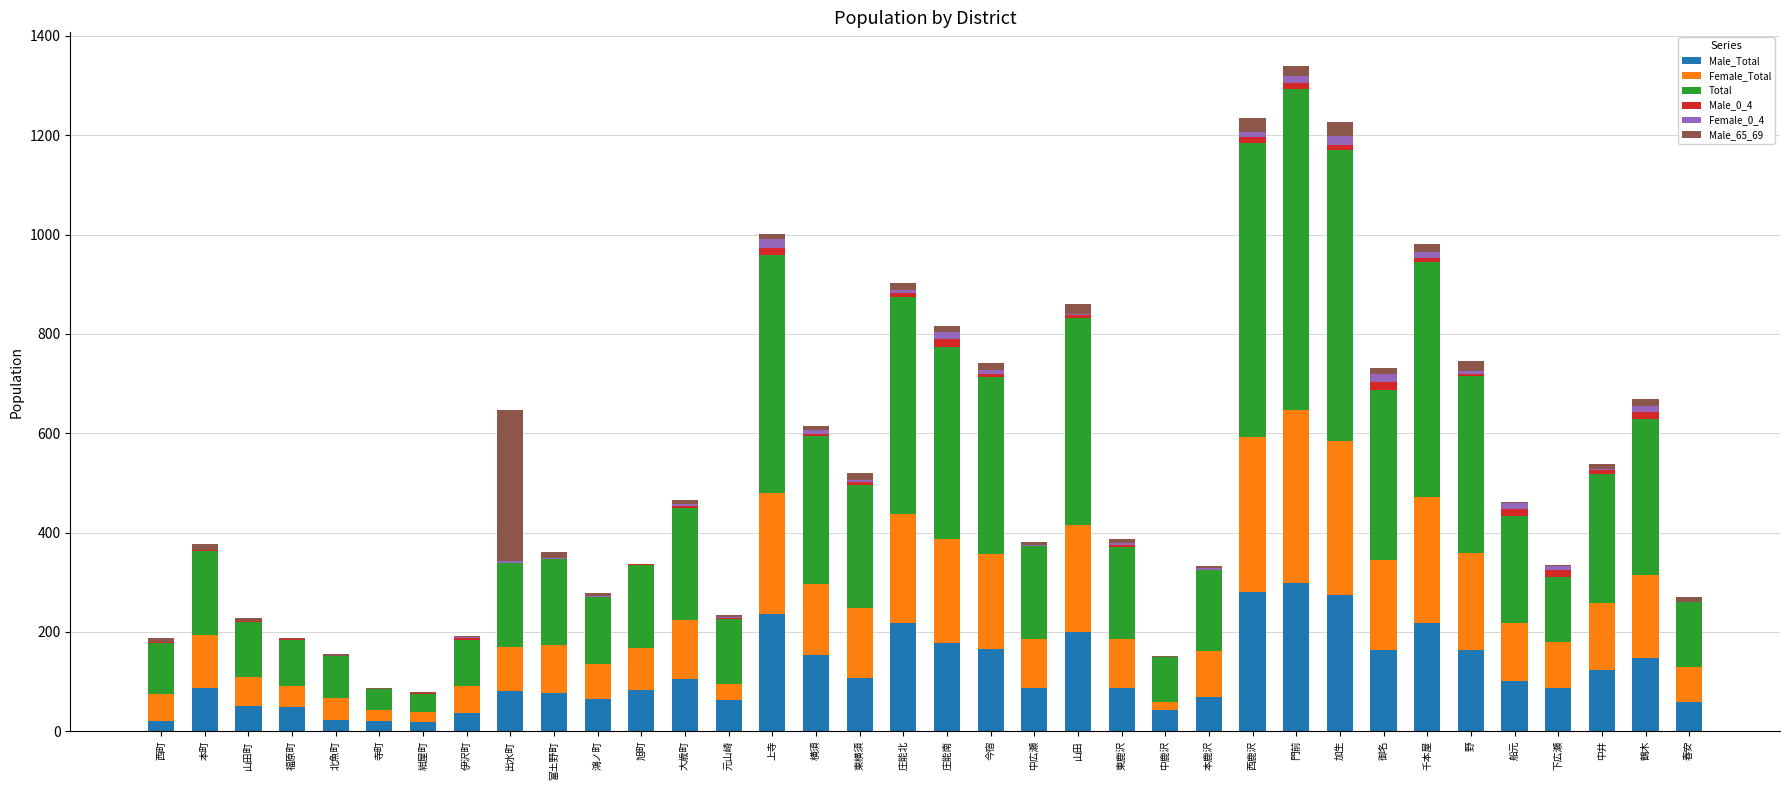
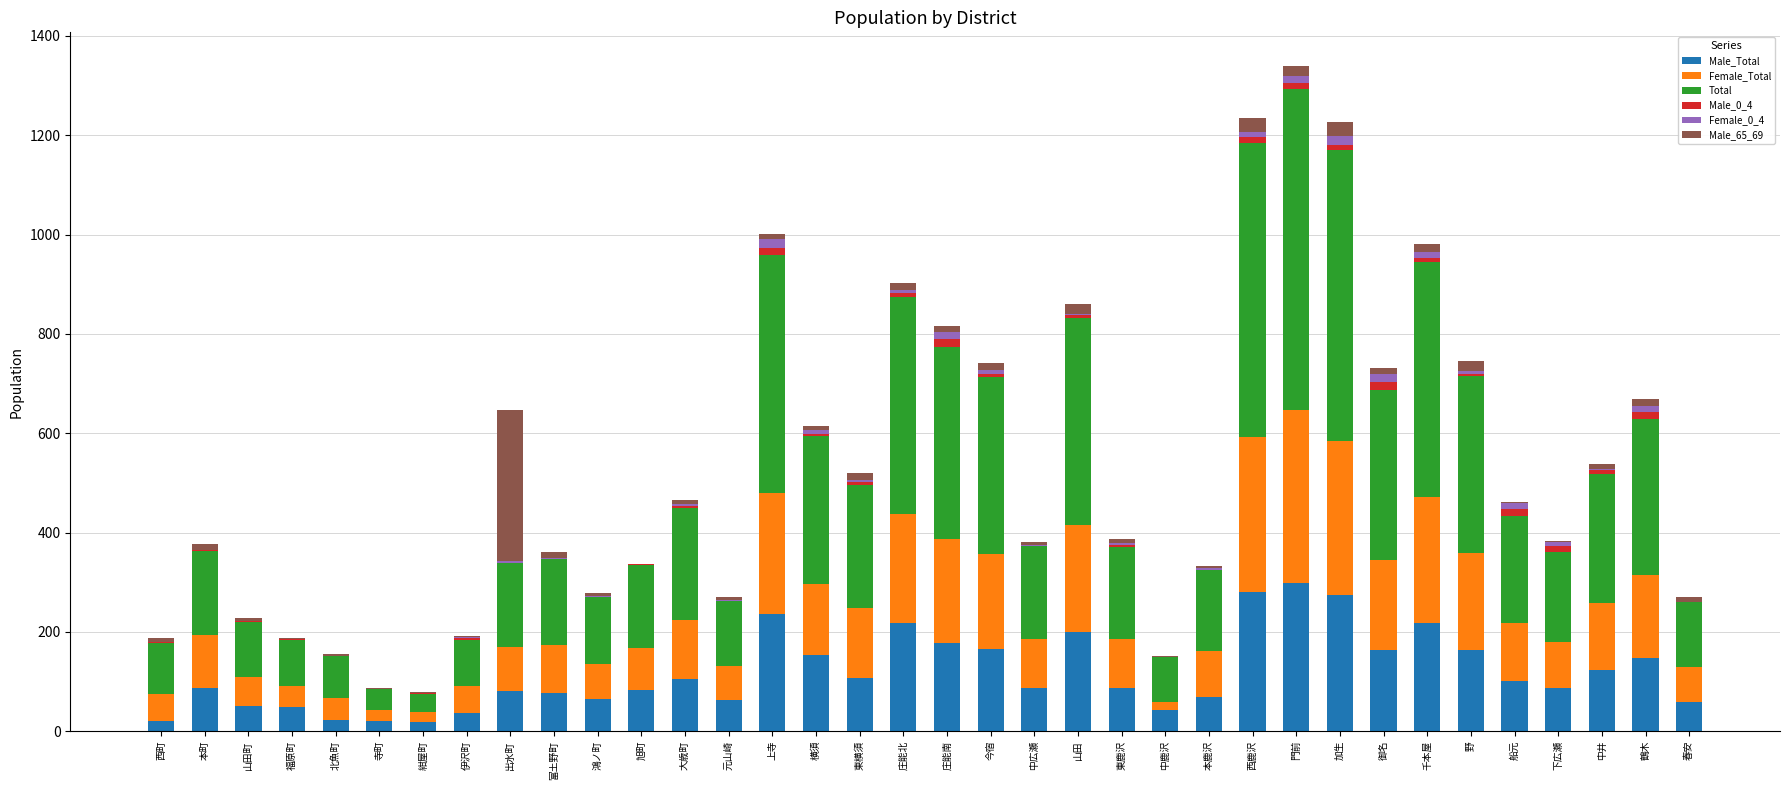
Female_Total, 元山崎: 30 -> 70
Total, 下広瀬: 130 -> 180
